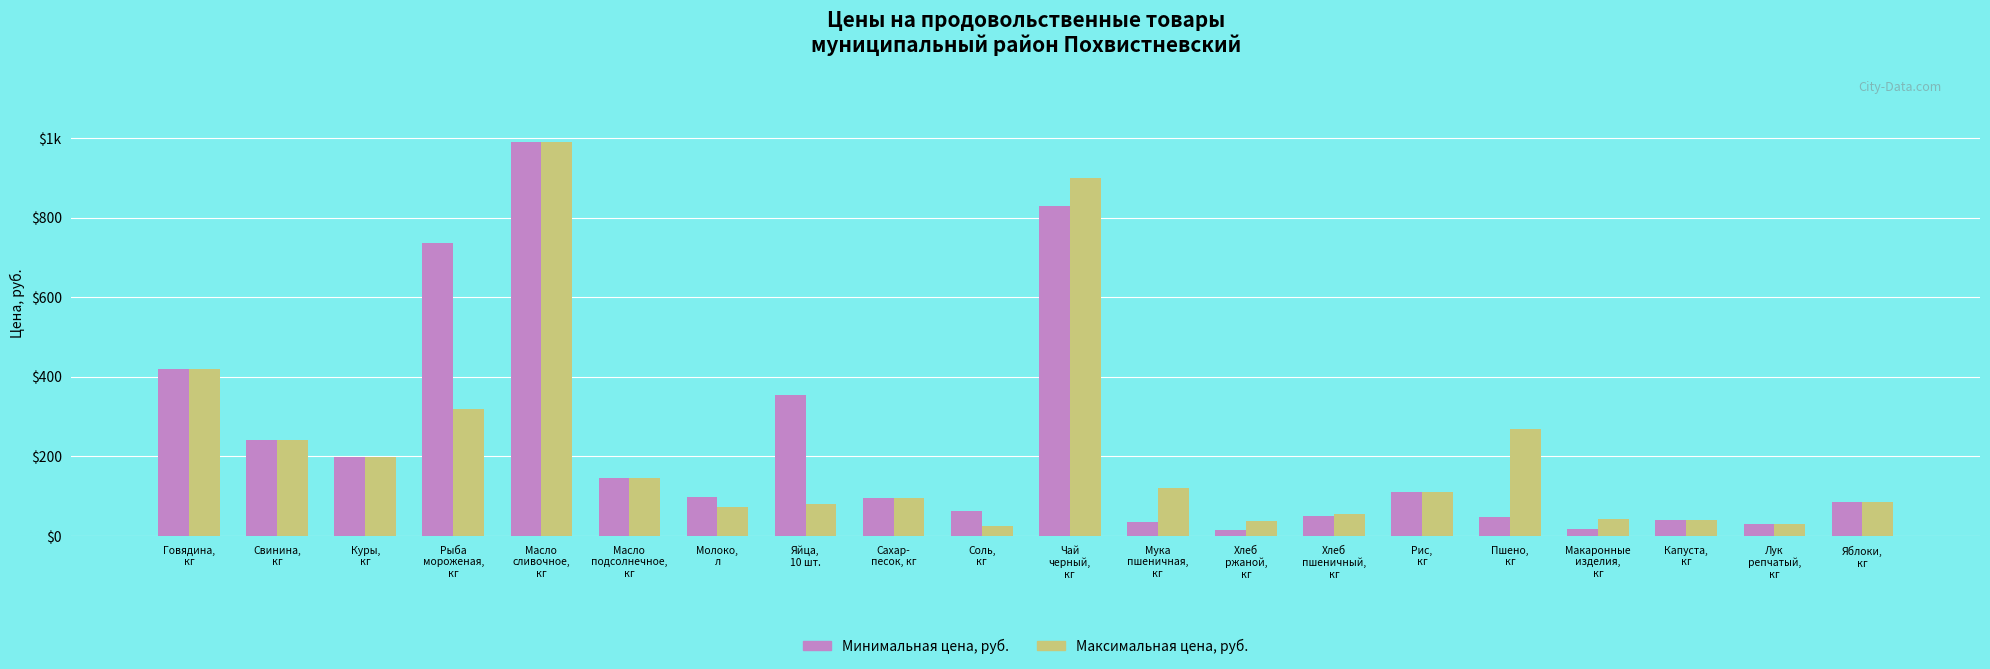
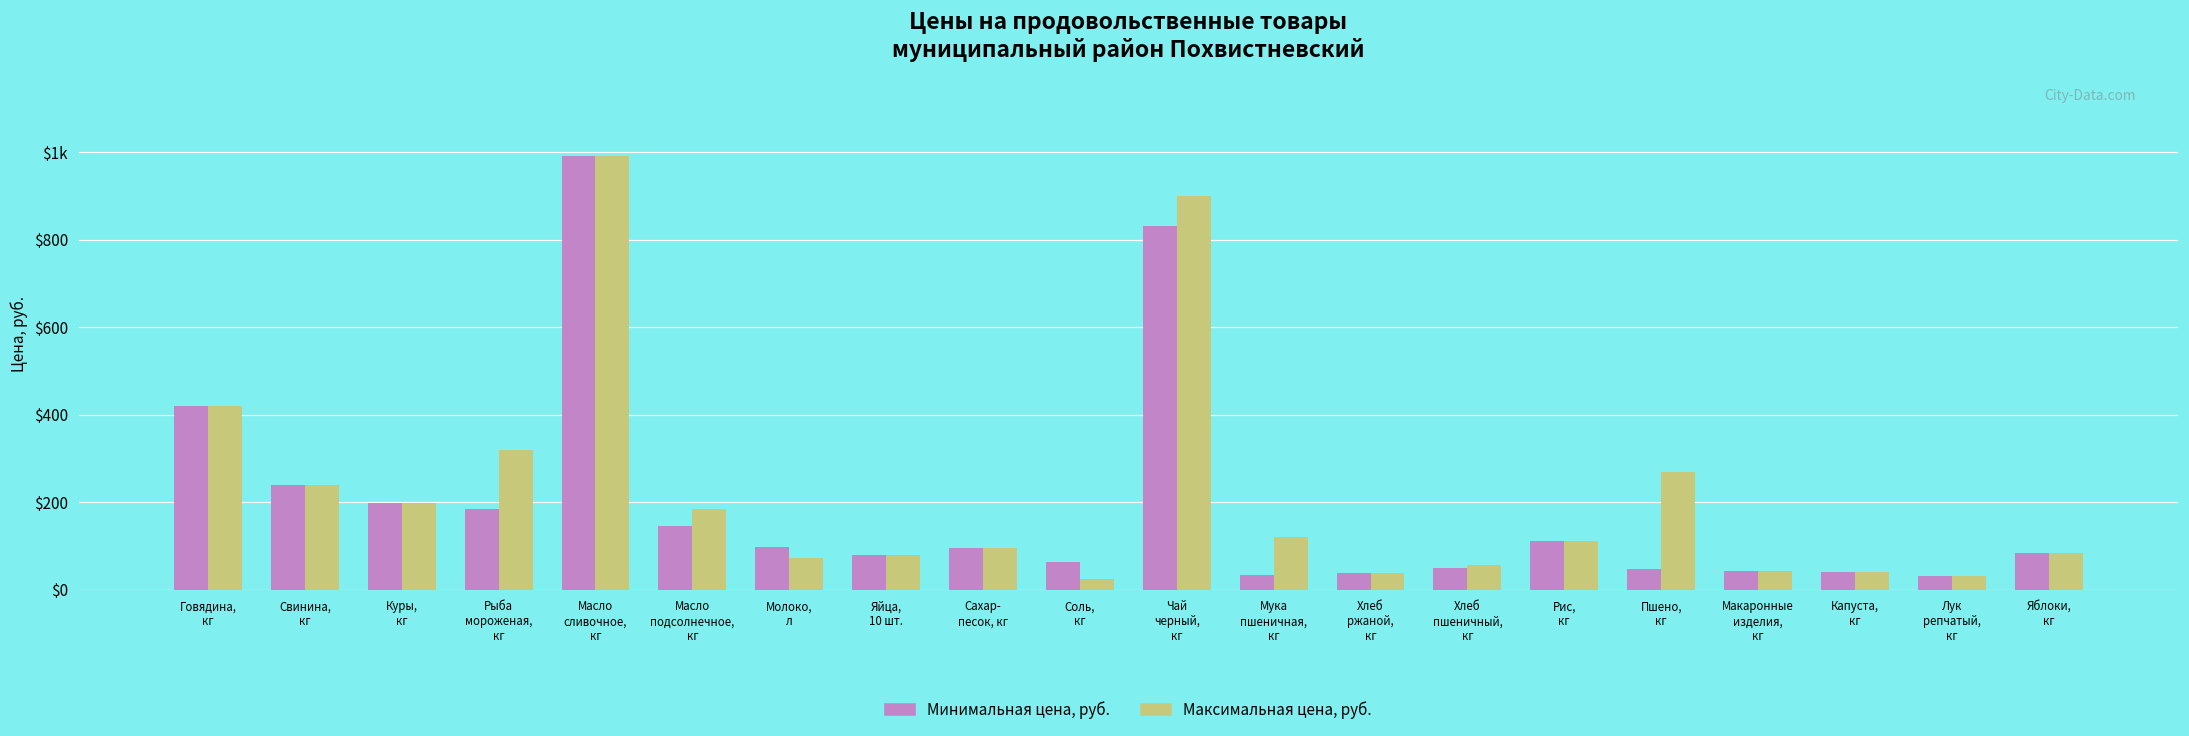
Минимальная цена, руб., Рыба мороженая, кг: $740 -> $190
Максимальная цена, руб., Масло подсолнечное, кг: $150 -> $180
Минимальная цена, руб., Яйца, 10 шт.: $350 -> $80
Минимальная цена, руб., Хлеб ржаной, кг: $20 -> $40
Минимальная цена, руб., Макаронные изделия, кг: $20 -> $40
